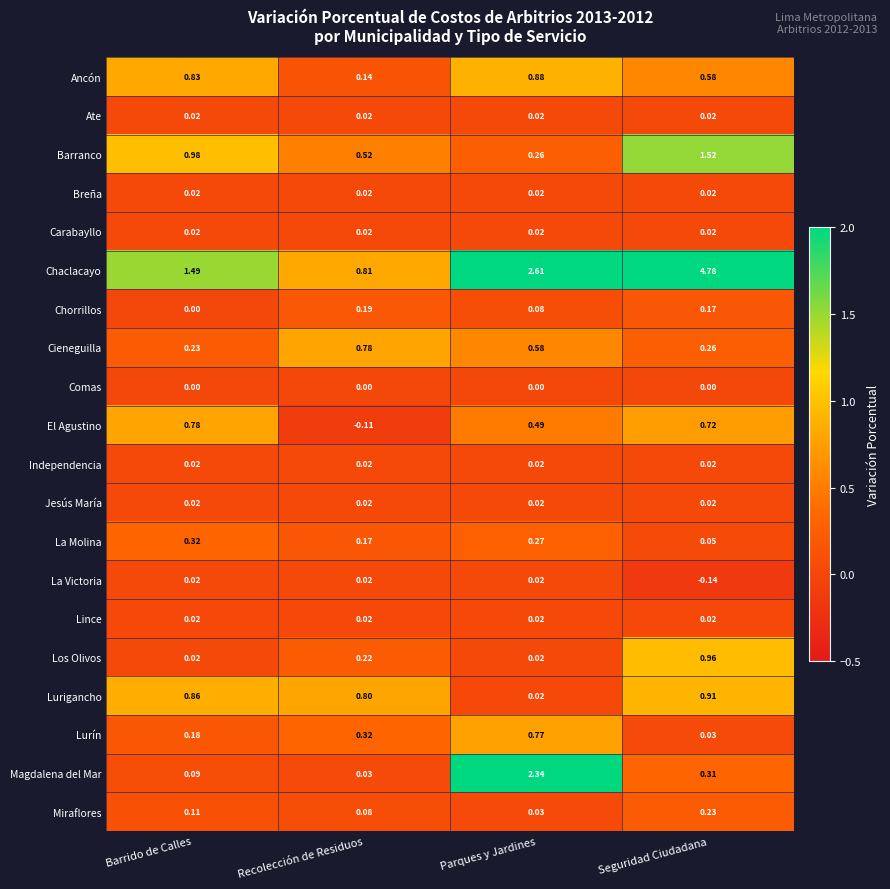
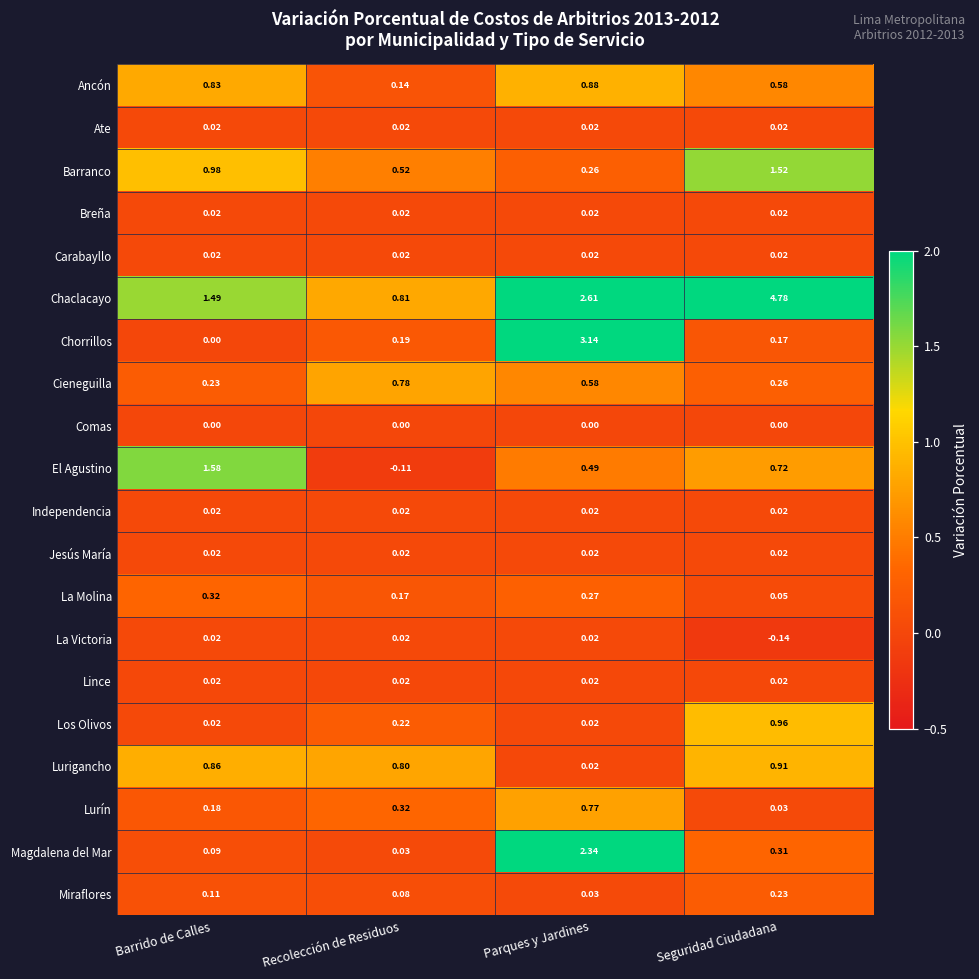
Chorrillos, Parques y Jardines: 0.08 -> 3.14
El Agustino, Barrido de Calles: 0.78 -> 1.58
